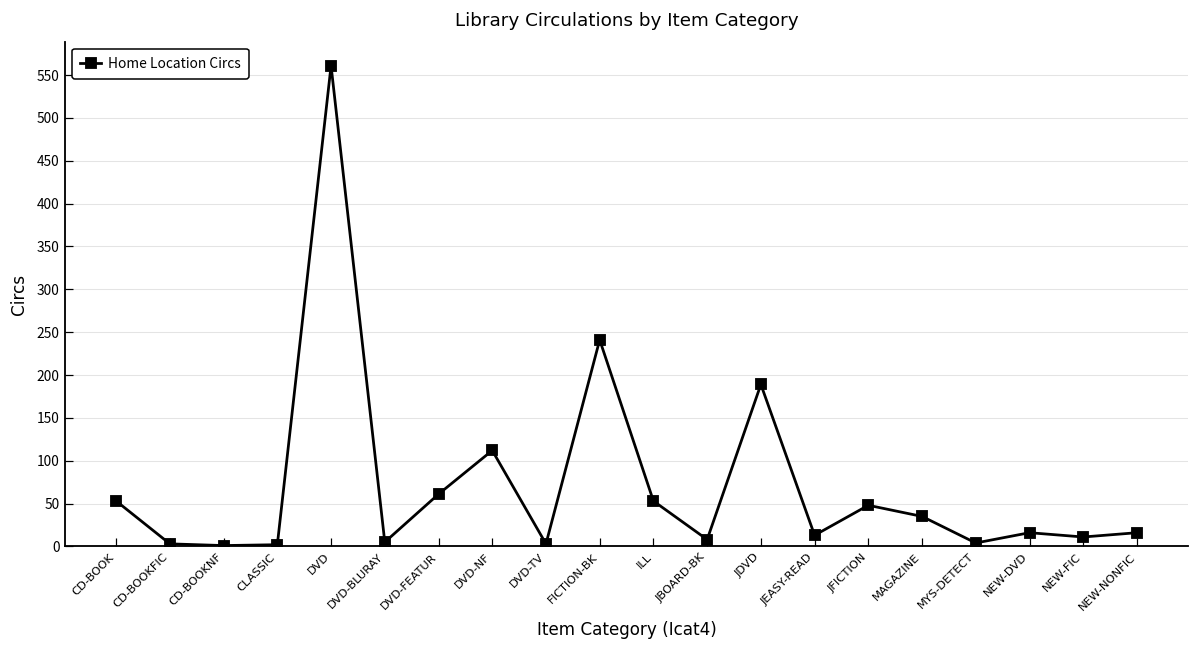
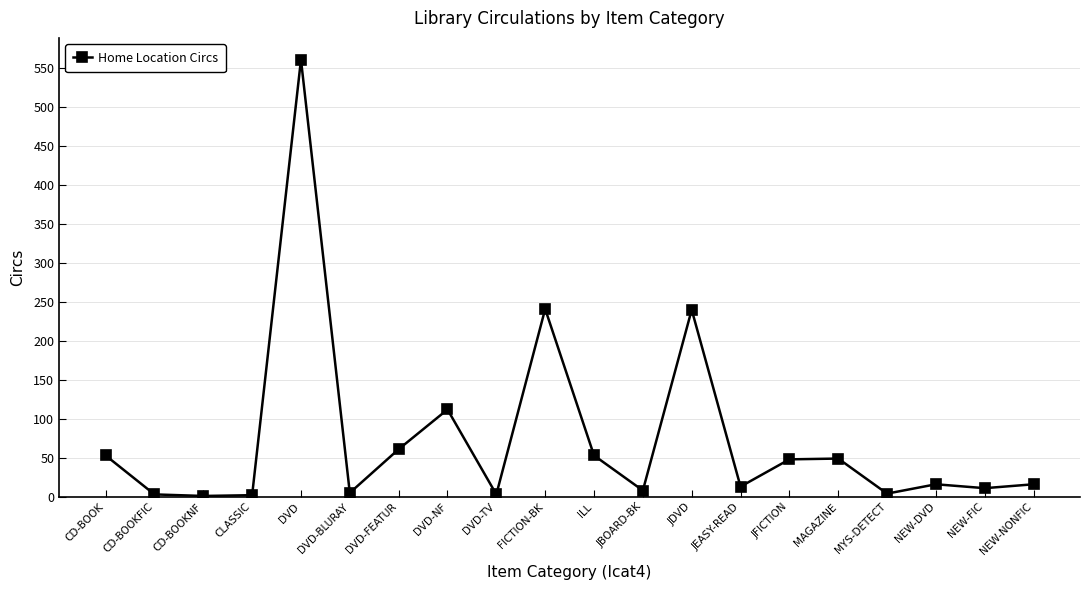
JDVD: 190 -> 240
MAGAZINE: 40 -> 50
